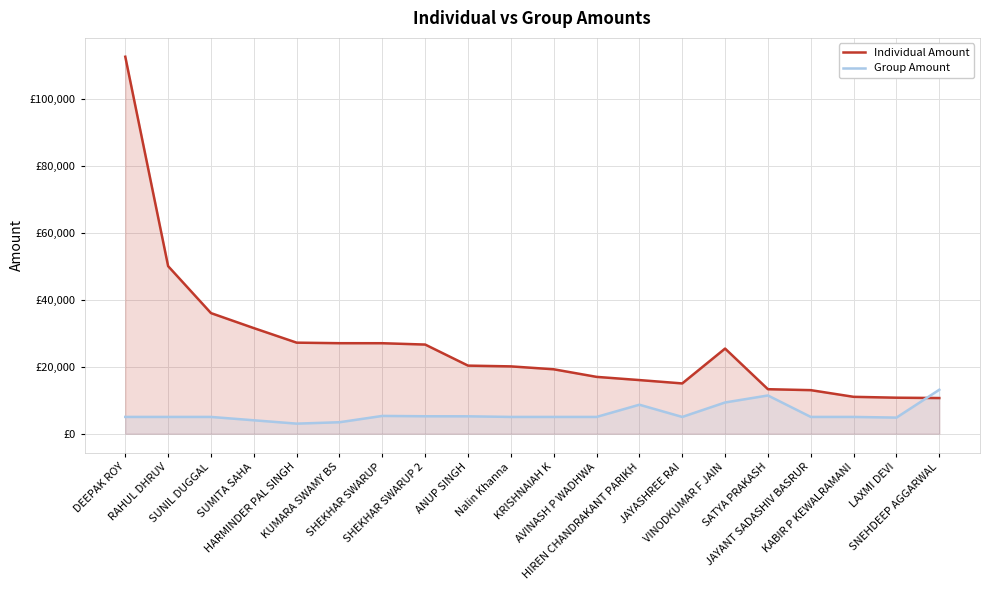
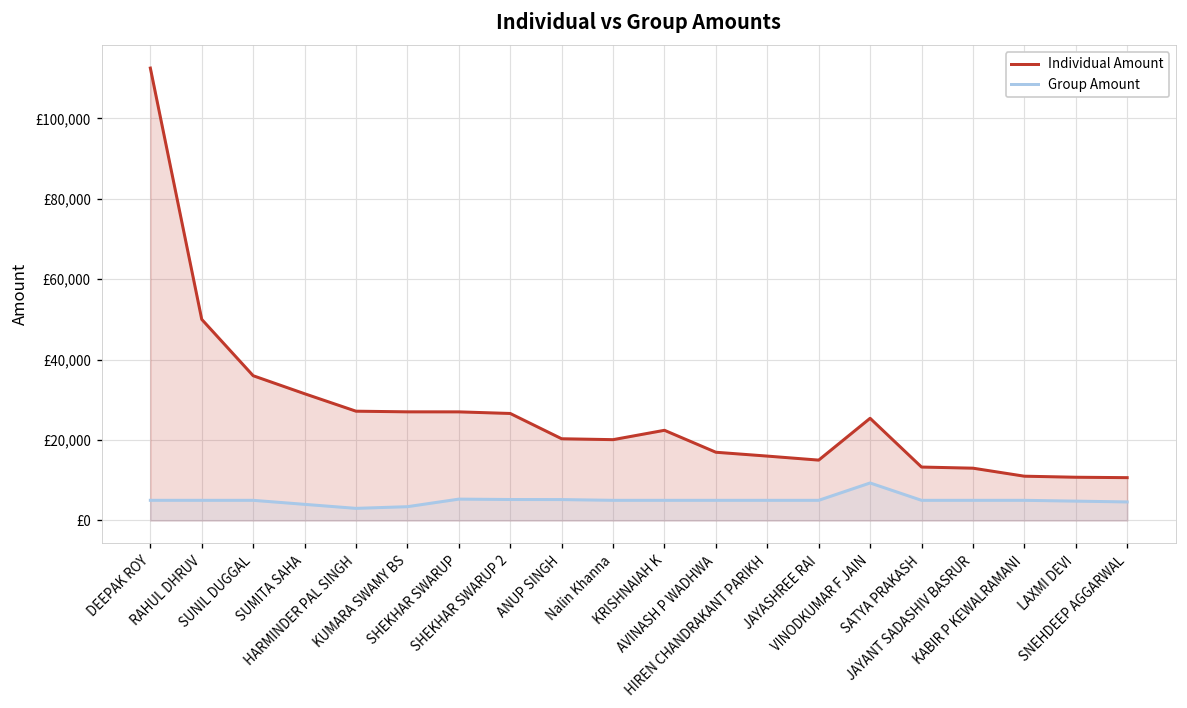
Individual Amount, KRISHNAIAH K: £19,000 -> £22,000
Group Amount, HIREN CHANDRAKANT PARIKH: £9,000 -> £5,000
Group Amount, SATYA PRAKASH: £11,000 -> £5,000
Group Amount, SNEHDEEP AGGARWAL: £13,000 -> £5,000
